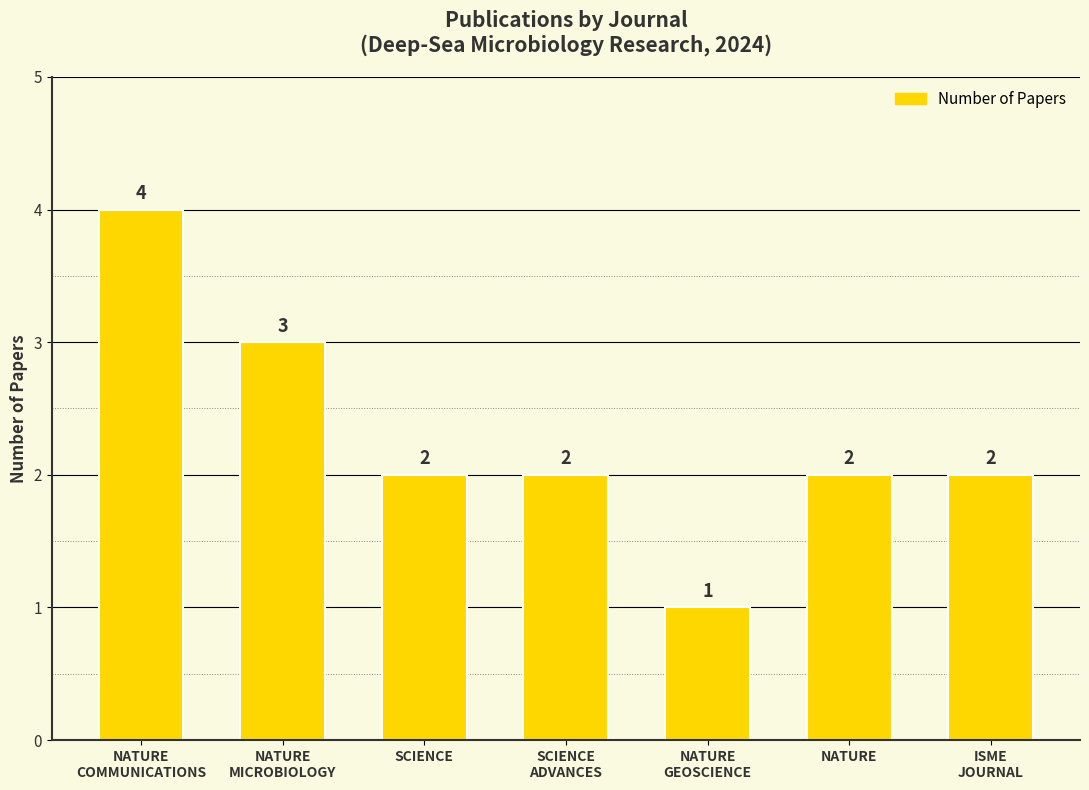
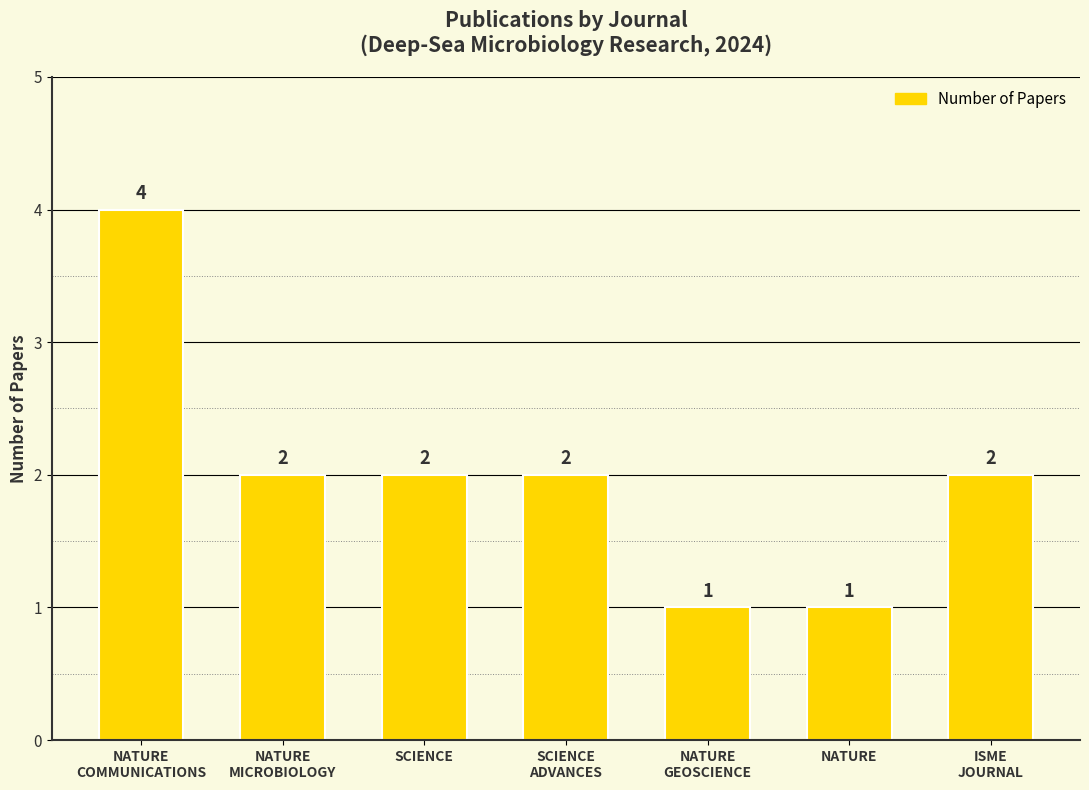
NATURE MICROBIOLOGY: 3 -> 2
NATURE: 2 -> 1
